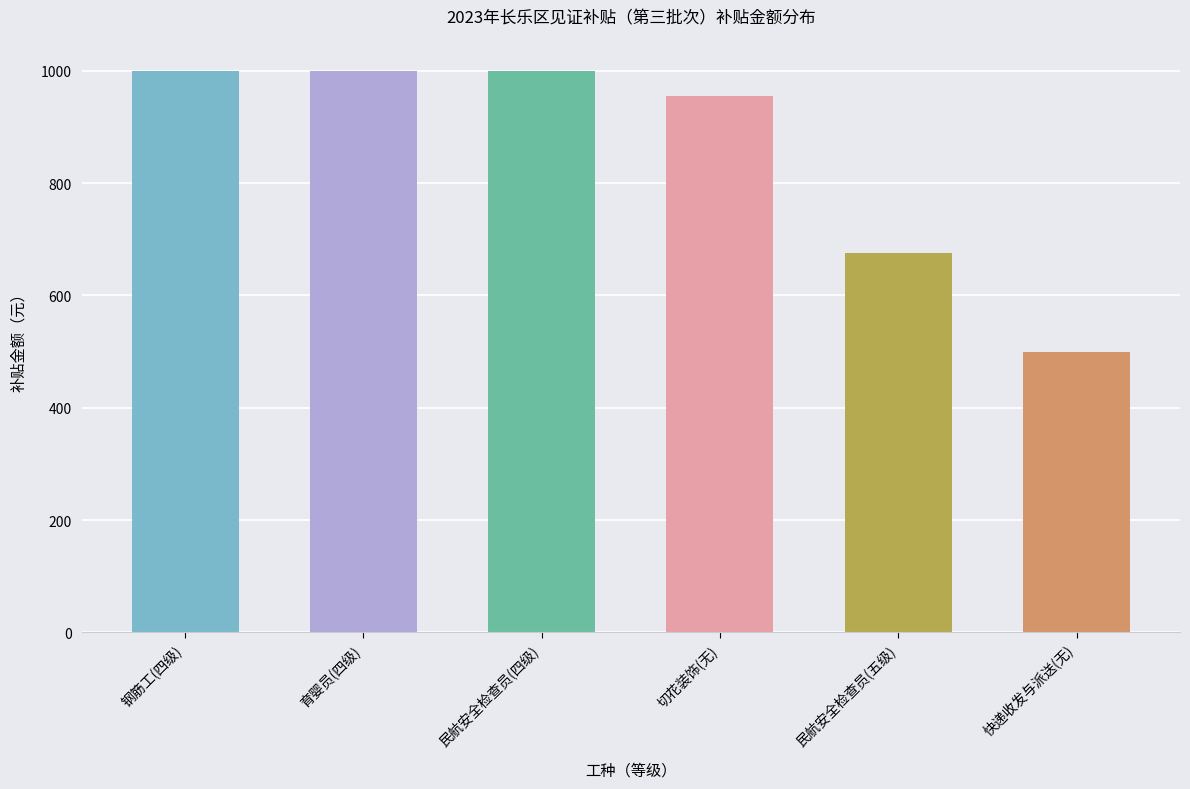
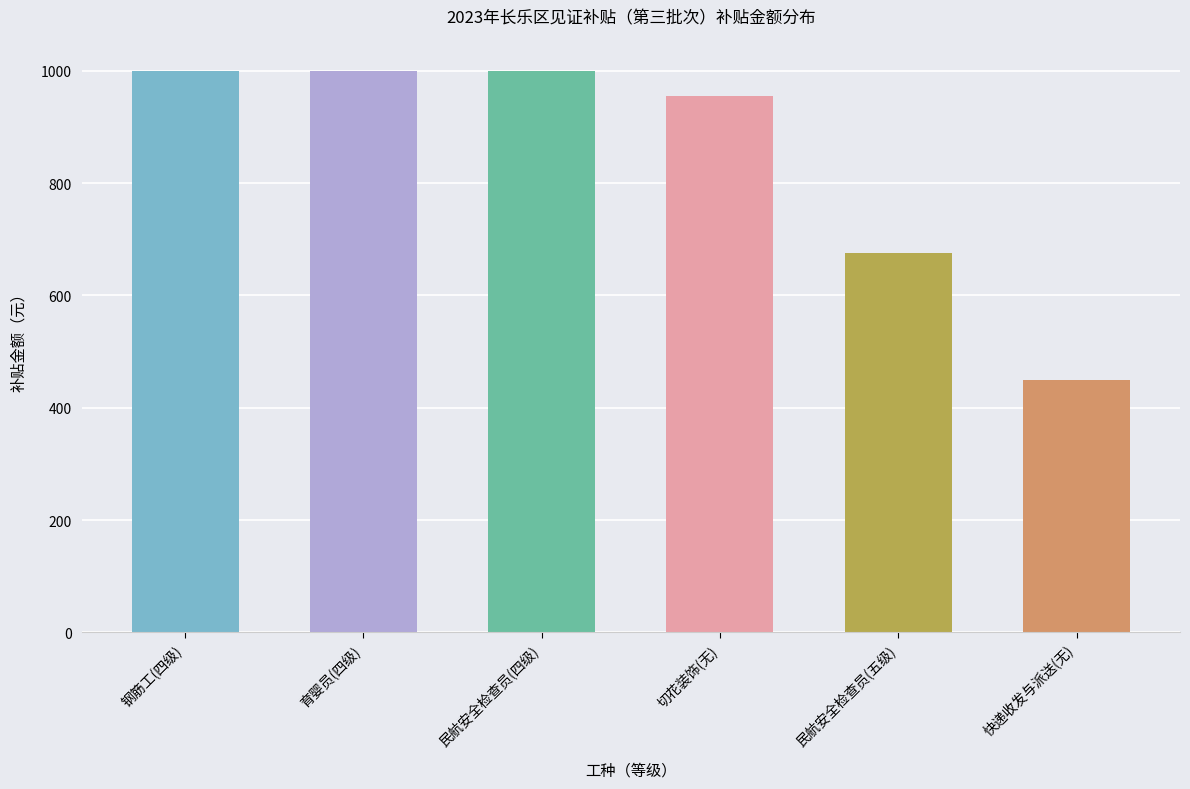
快递收发与派送(无): 500 -> 450
